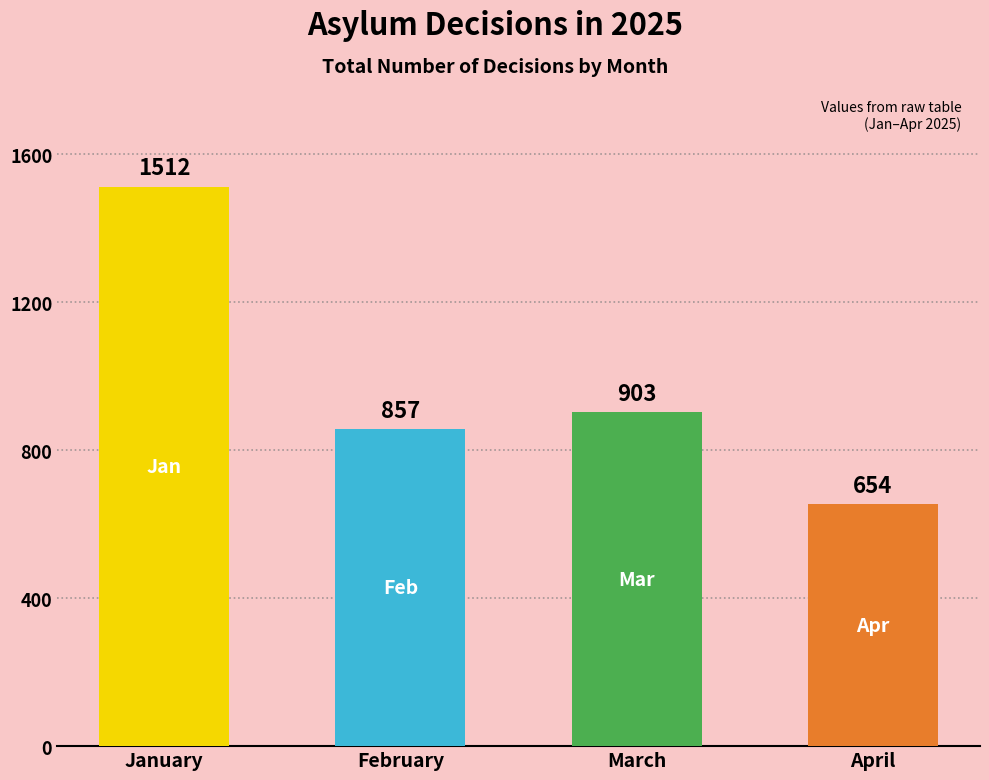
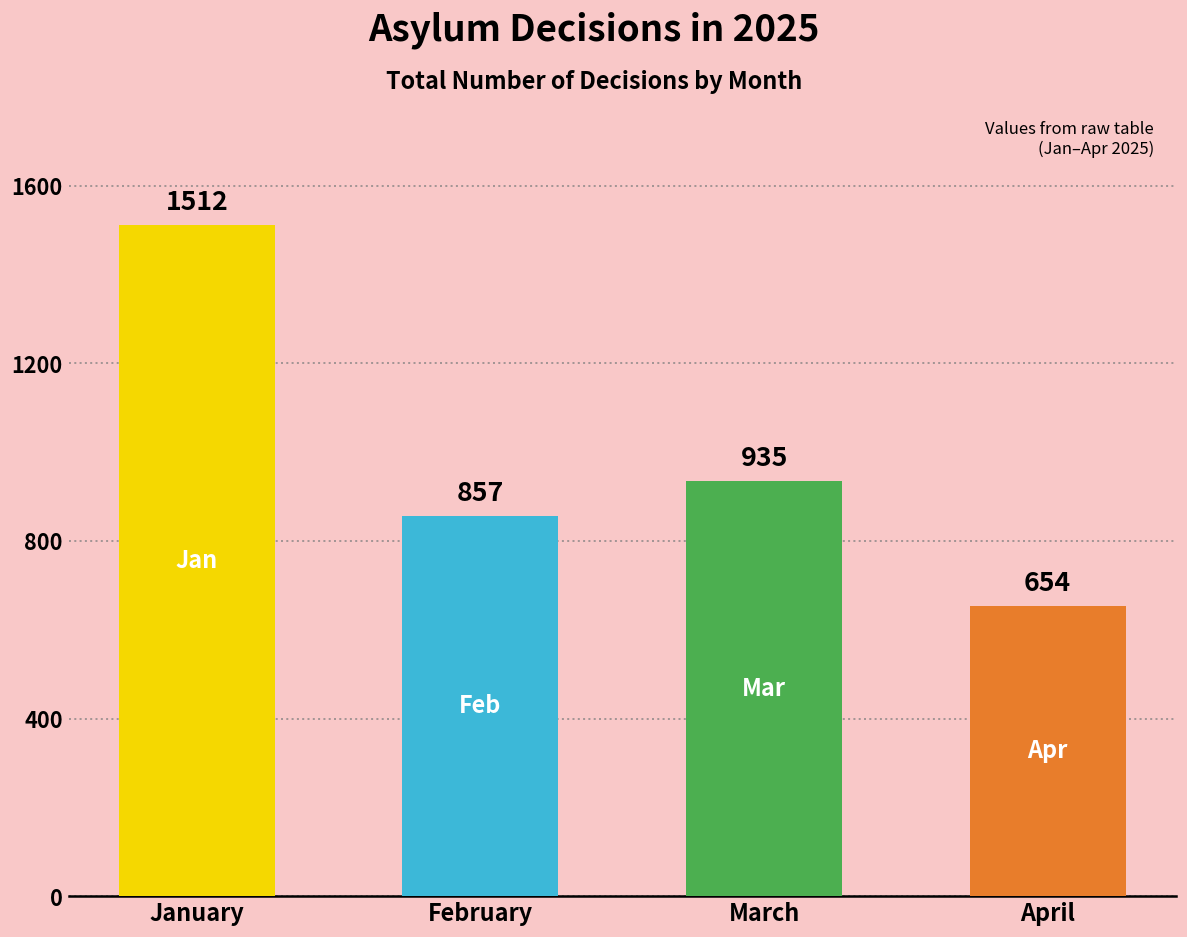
March: 903 -> 935
